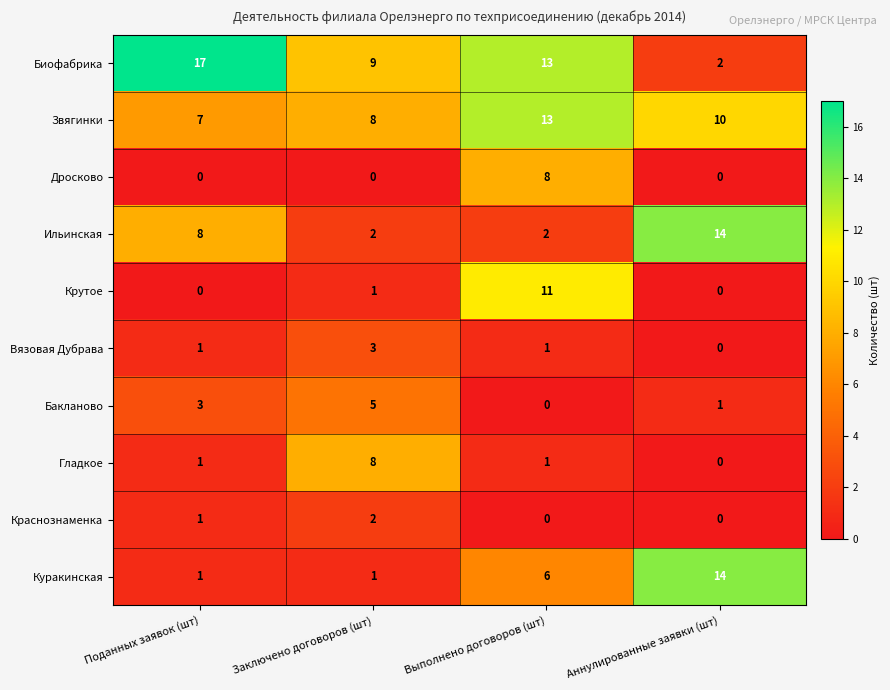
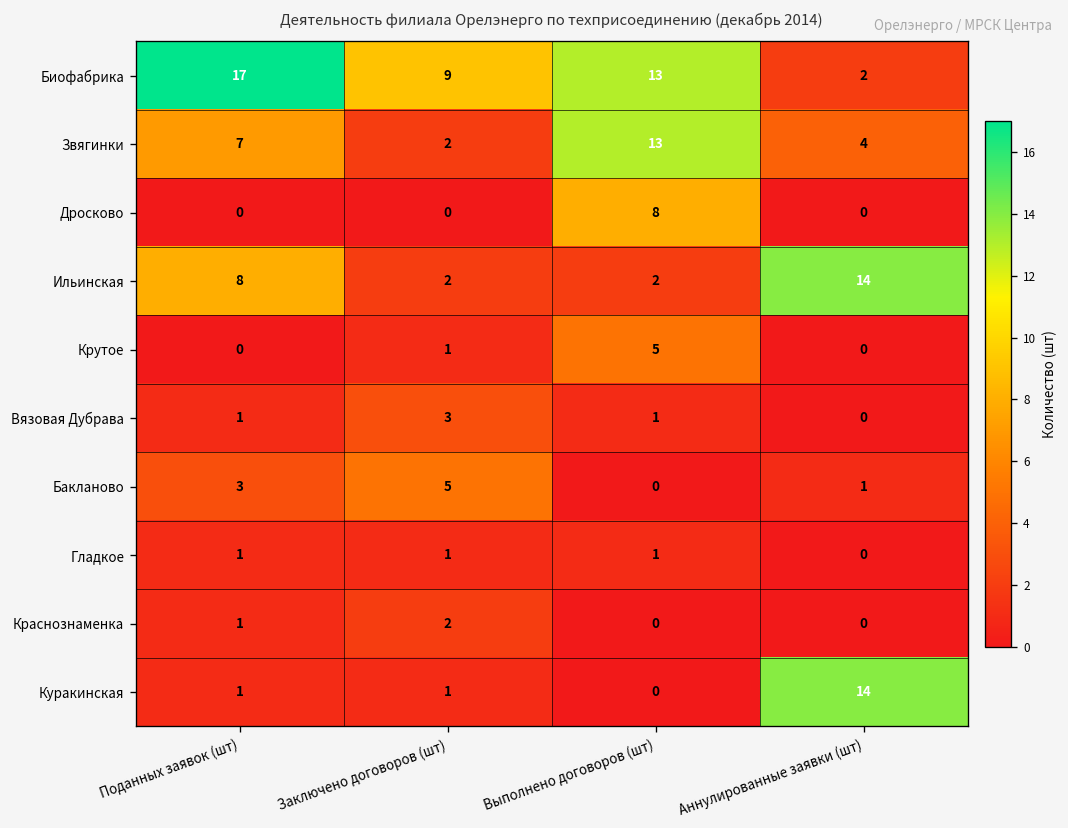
Звягинки, Заключено договоров (шт): 8 -> 2
Звягинки, Аннулированные заявки (шт): 10 -> 4
Крутое, Выполнено договоров (шт): 11 -> 5
Гладкое, Заключено договоров (шт): 8 -> 1
Куракинская, Выполнено договоров (шт): 6 -> 0
